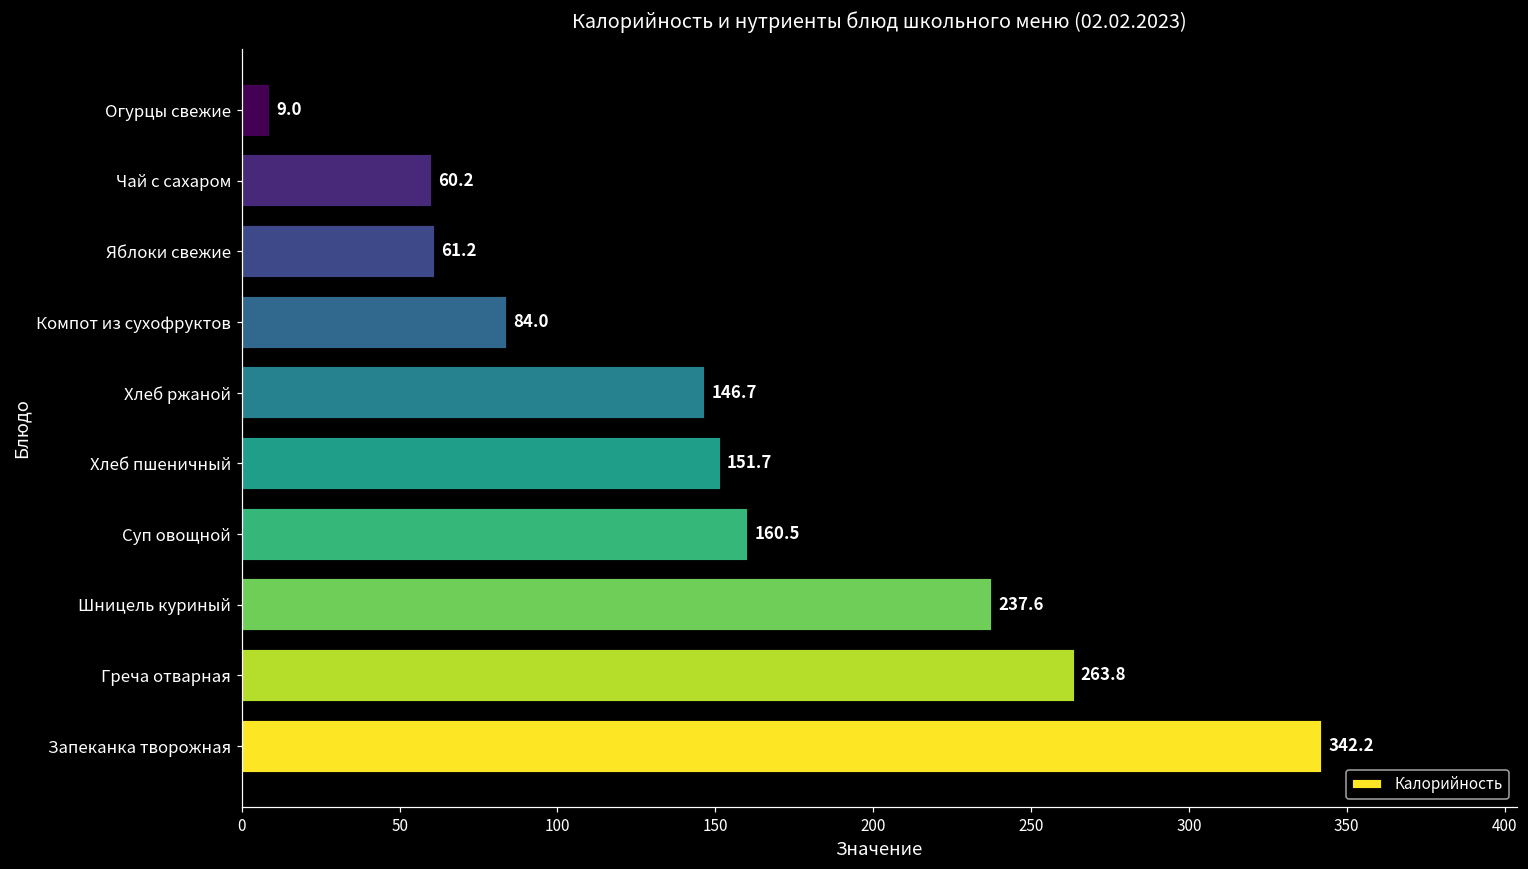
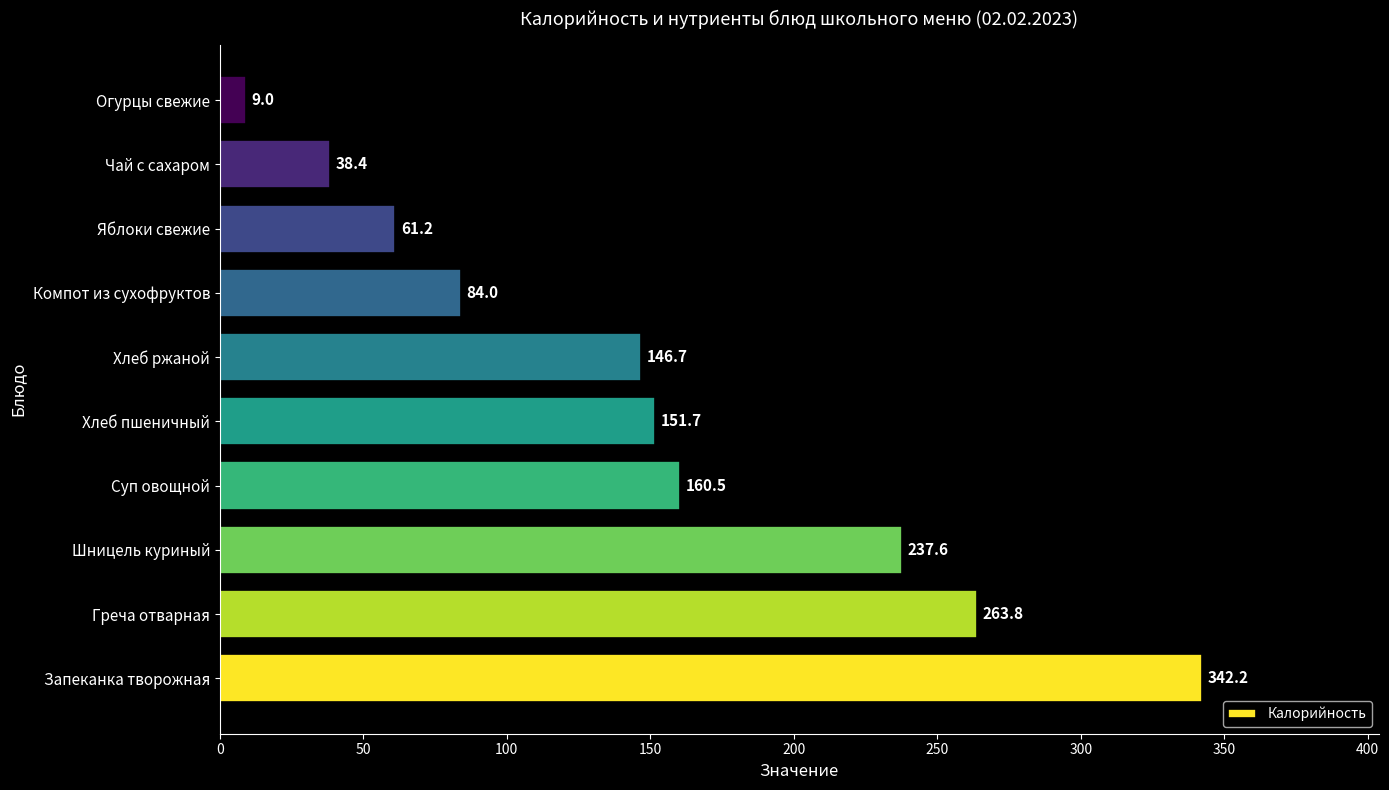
Чай с сахаром: 60.2 -> 38.4
